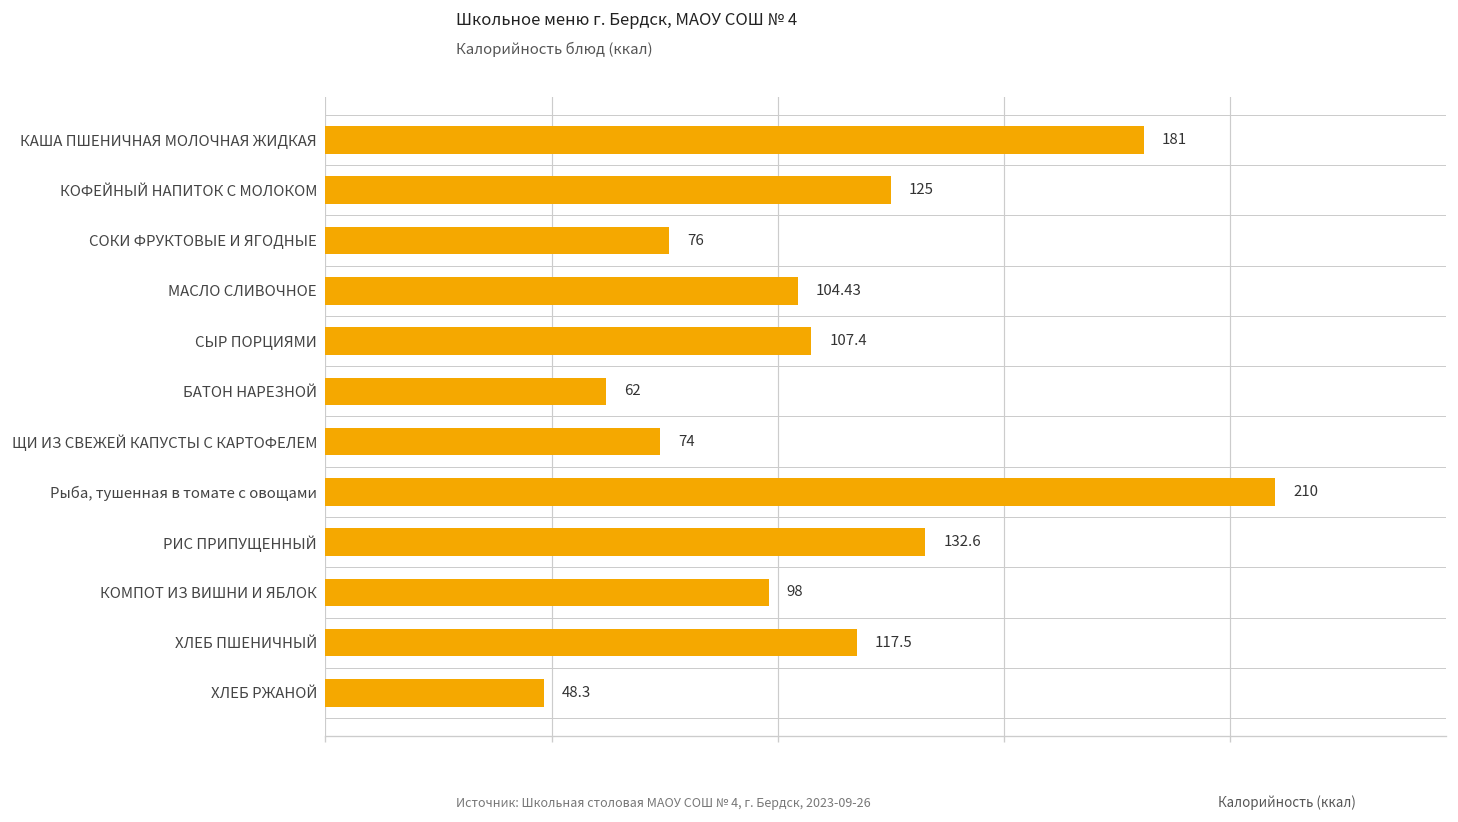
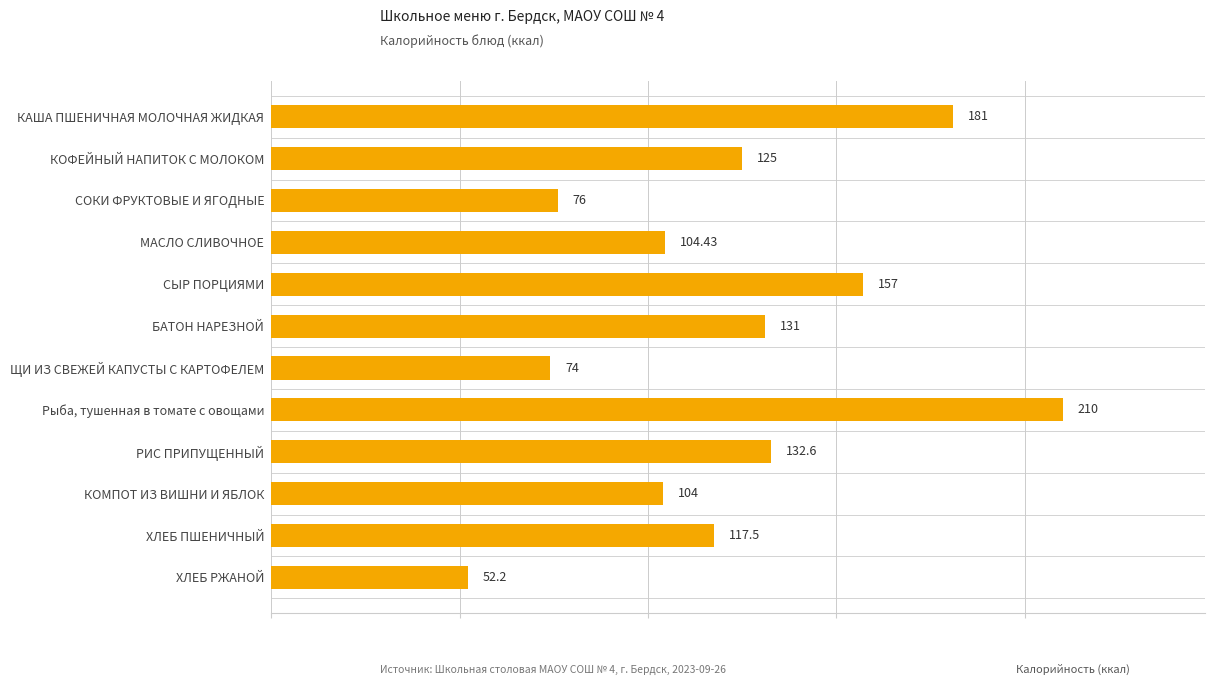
СЫР ПОРЦИЯМИ: 107.4 -> 157
БАТОН НАРЕЗНОЙ: 62 -> 131
КОМПОТ ИЗ ВИШНИ И ЯБЛОК: 98 -> 104
ХЛЕБ РЖАНОЙ: 48.3 -> 52.2
